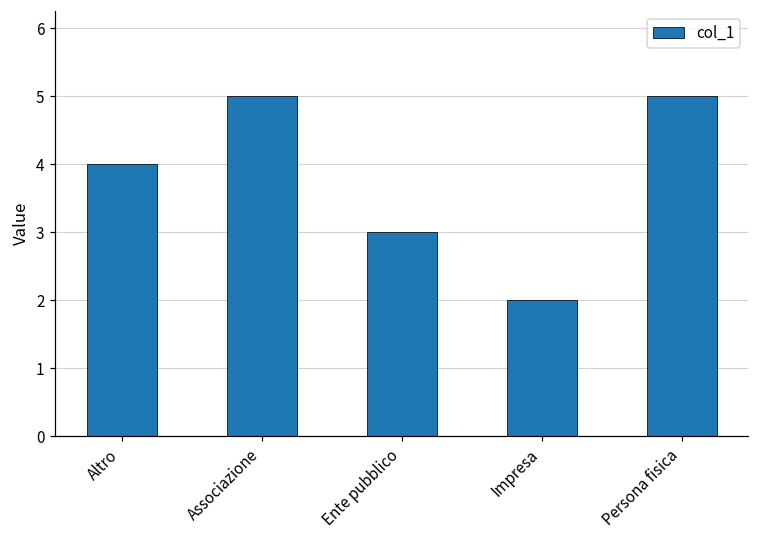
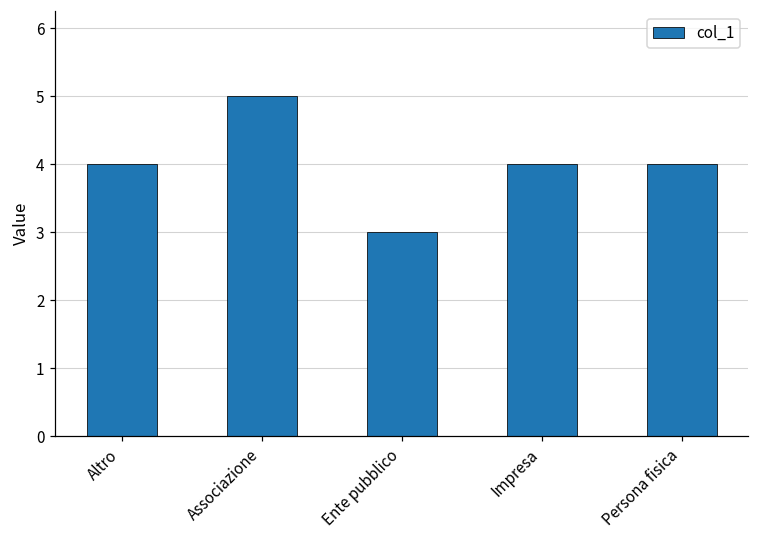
Impresa: 2 -> 4
Persona fisica: 5 -> 4
